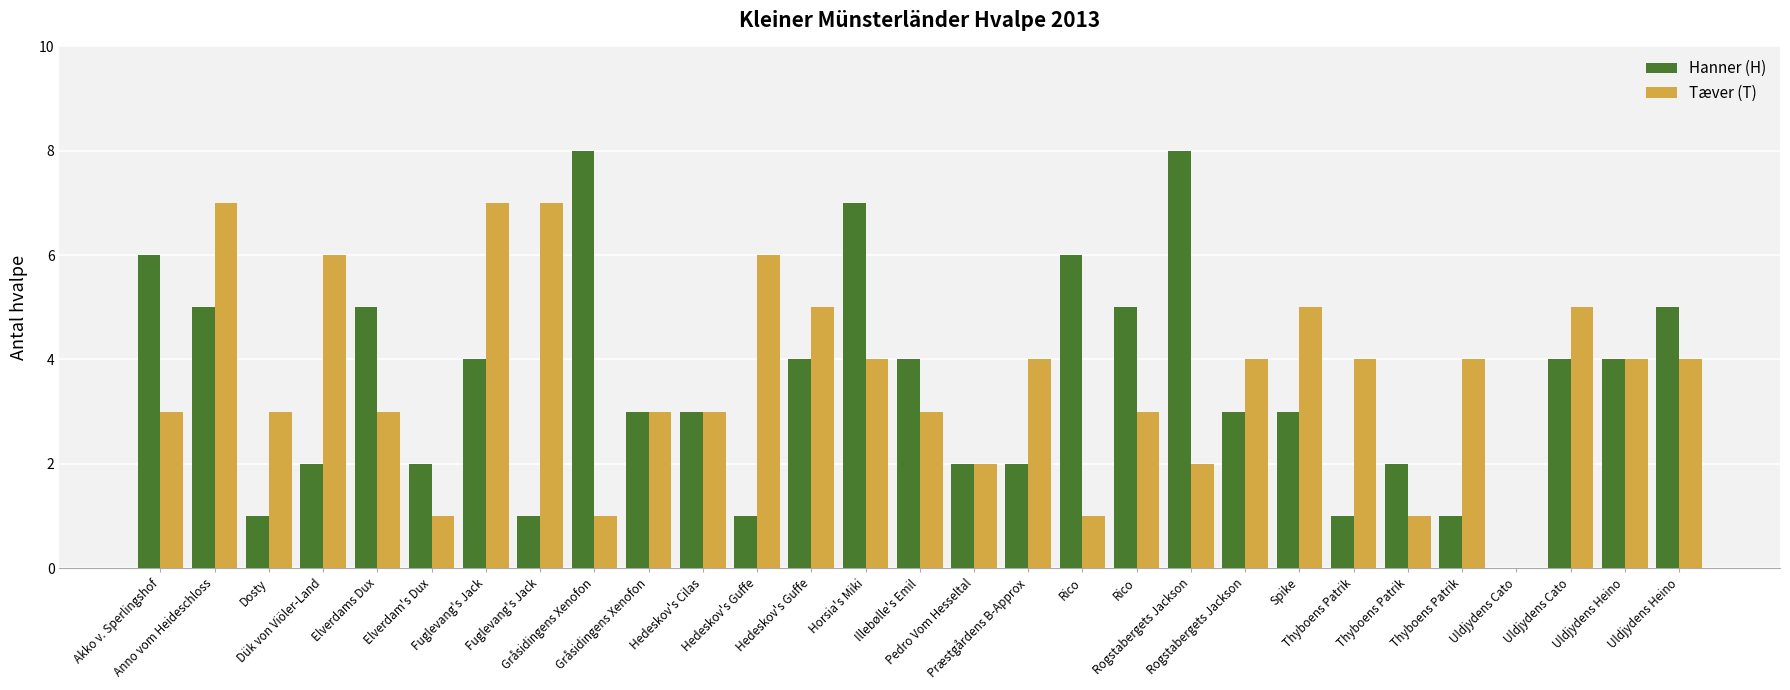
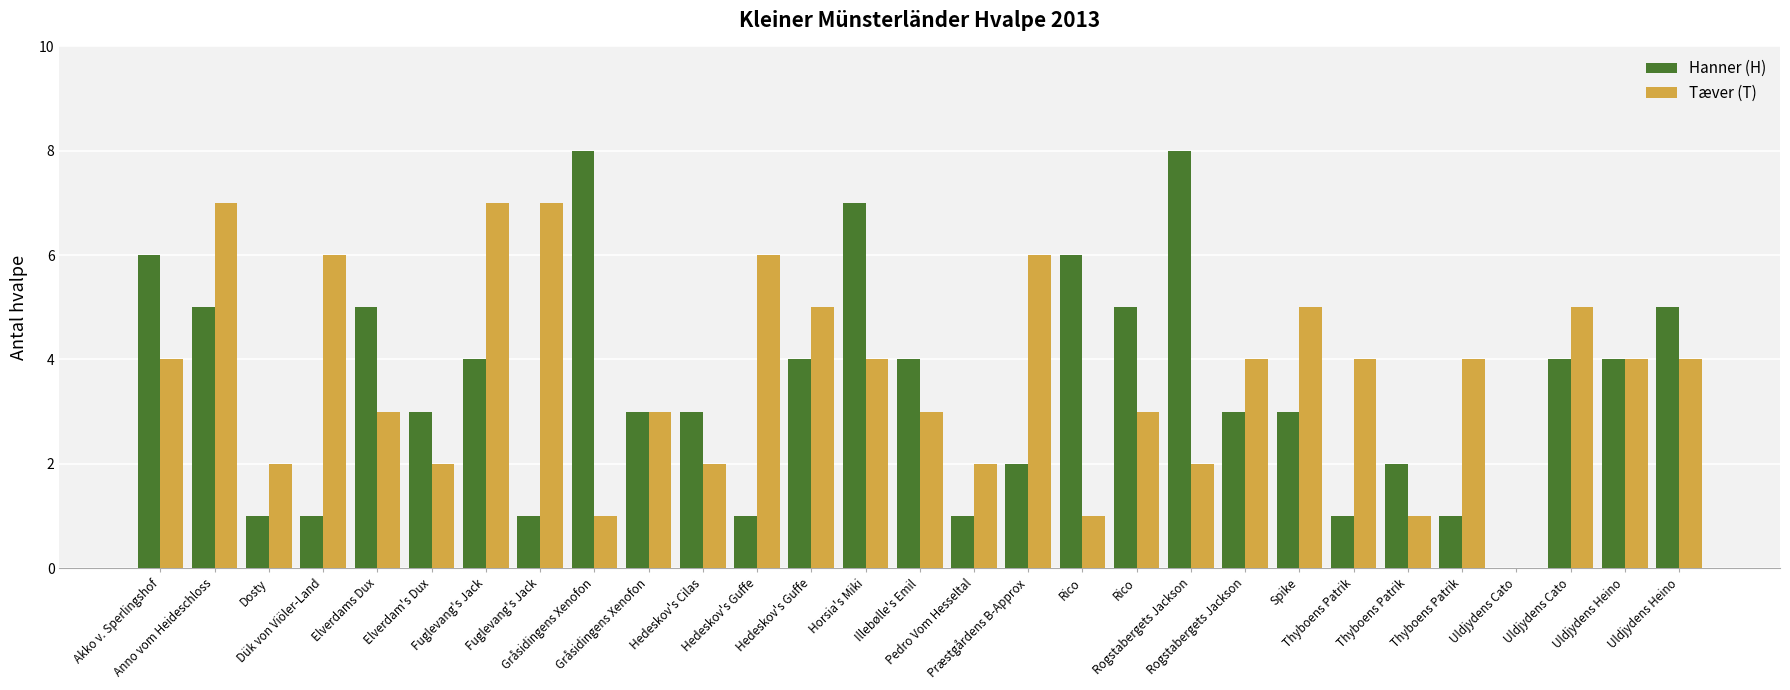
Tæver (T), Akko v. Sperlingshof: 3 -> 4
Tæver (T), Dosty: 3 -> 2
Hanner (H), Dük von Viöler-Land: 2 -> 1
Hanner (H), Elverdam's Dux: 2 -> 3
Tæver (T), Elverdam's Dux: 1 -> 2
Tæver (T), Hedeskov's Cilas: 3 -> 2
Hanner (H), Pedro Vom Hesseltal: 2 -> 1
Tæver (T), Præstgårdens B-Approx: 4 -> 6
